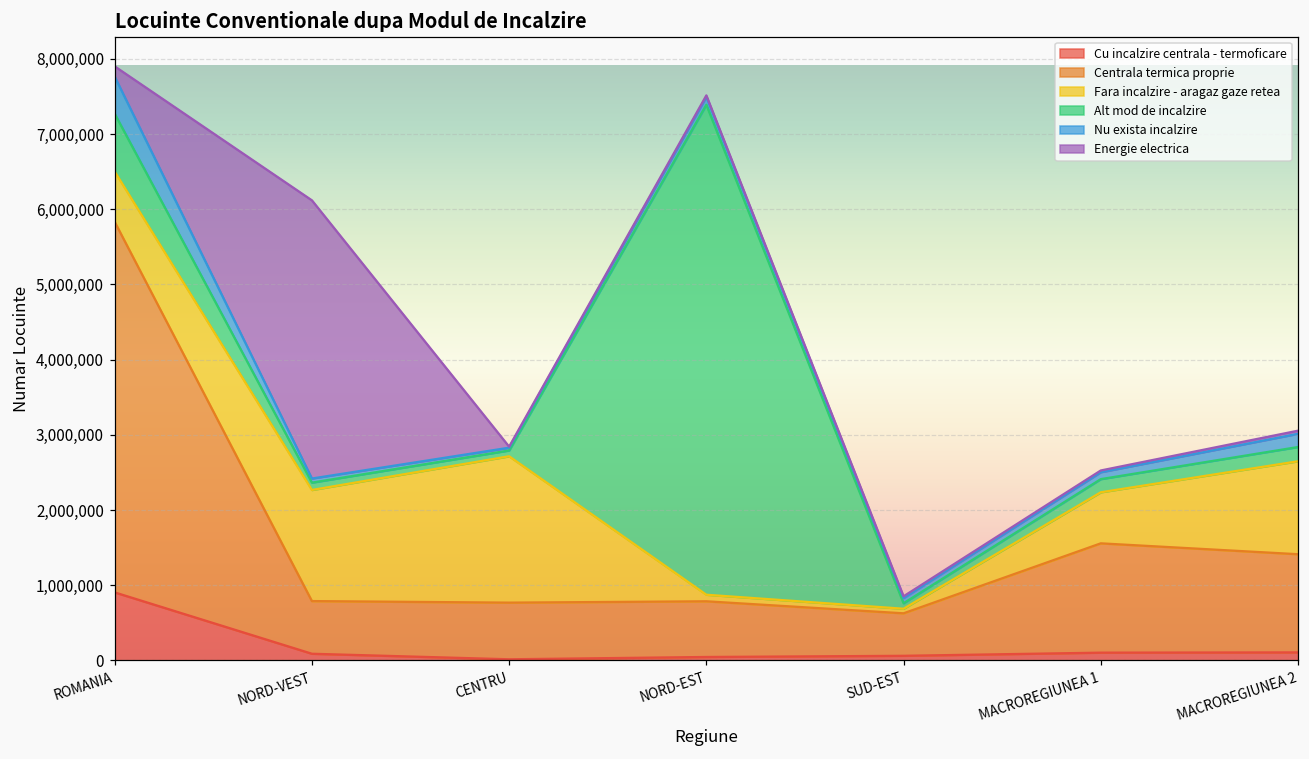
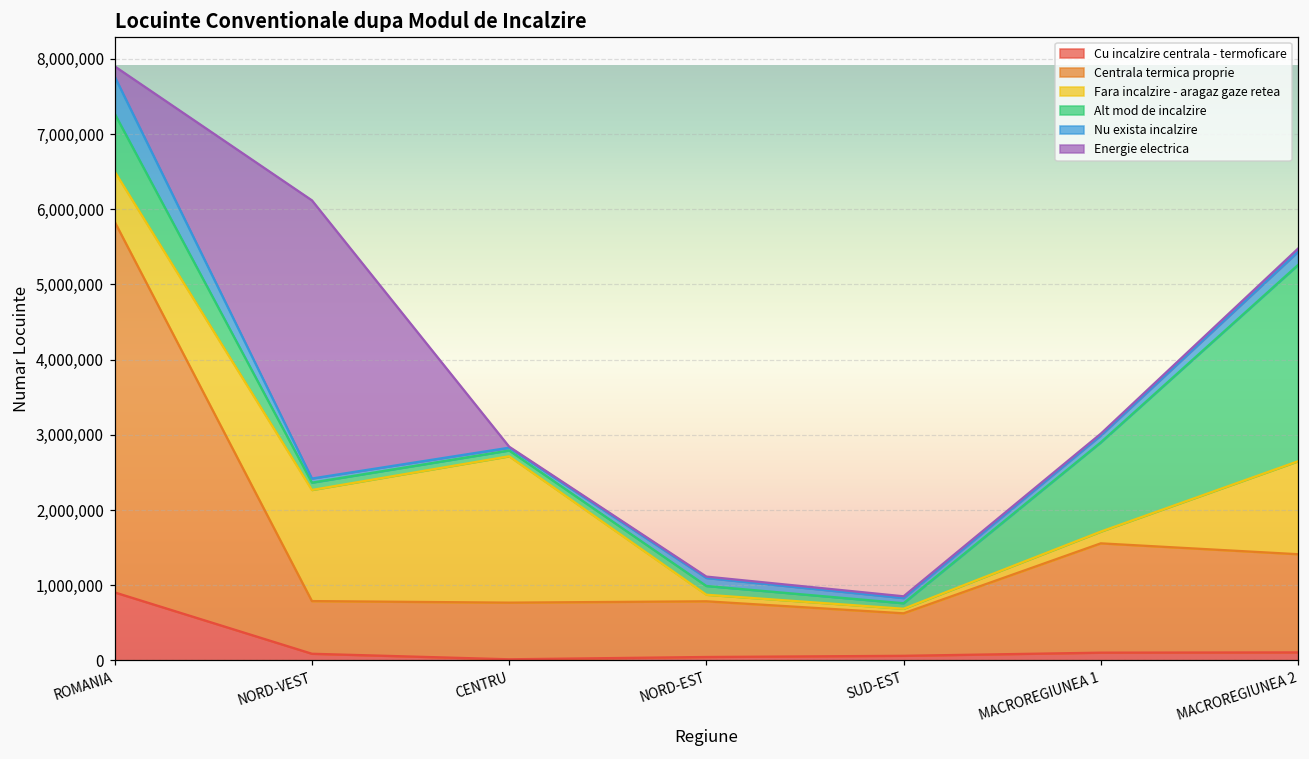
Alt mod de incalzire, NORD-EST: 6,500,000 -> 100,000
Fara incalzire - aragaz gaze retea, MACROREGIUNEA 1: 700,000 -> 200,000
Alt mod de incalzire, MACROREGIUNEA 1: 200,000 -> 1,200,000
Alt mod de incalzire, MACROREGIUNEA 2: 200,000 -> 2,600,000
